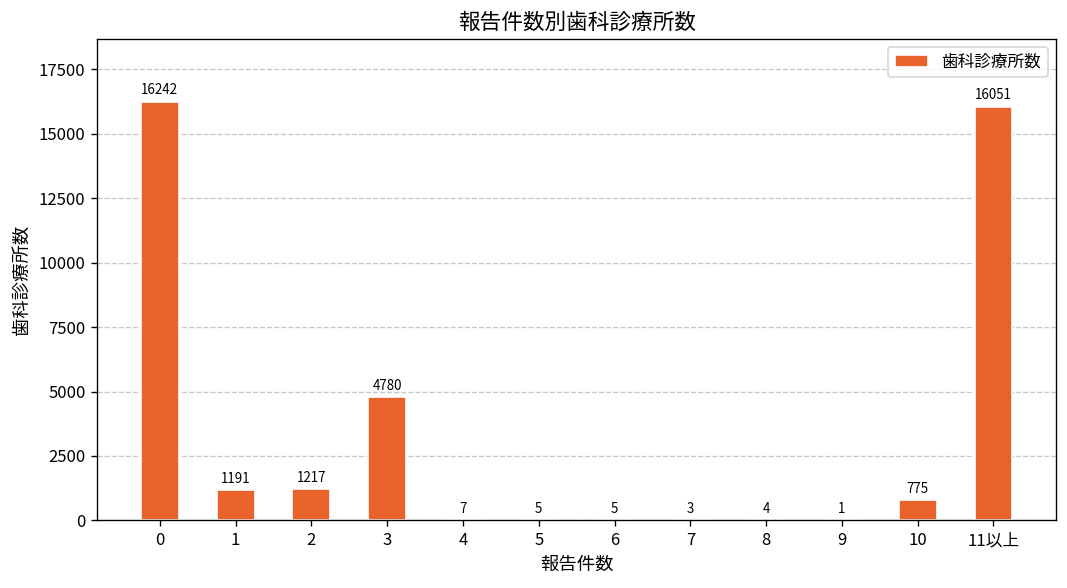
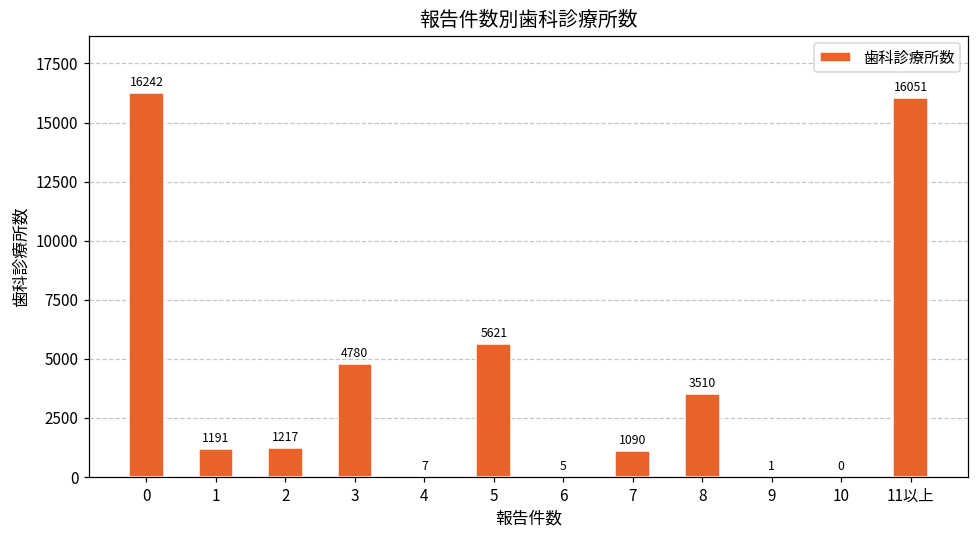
5: 5 -> 5621
7: 3 -> 1090
8: 4 -> 3510
10: 775 -> 0
